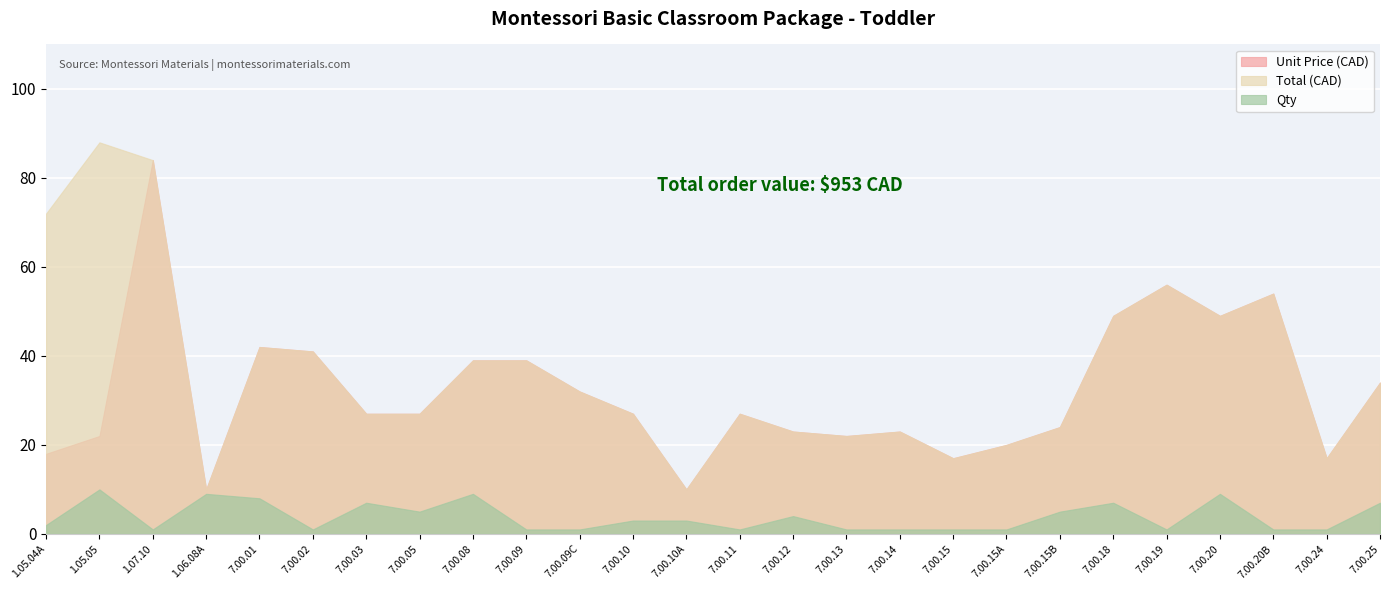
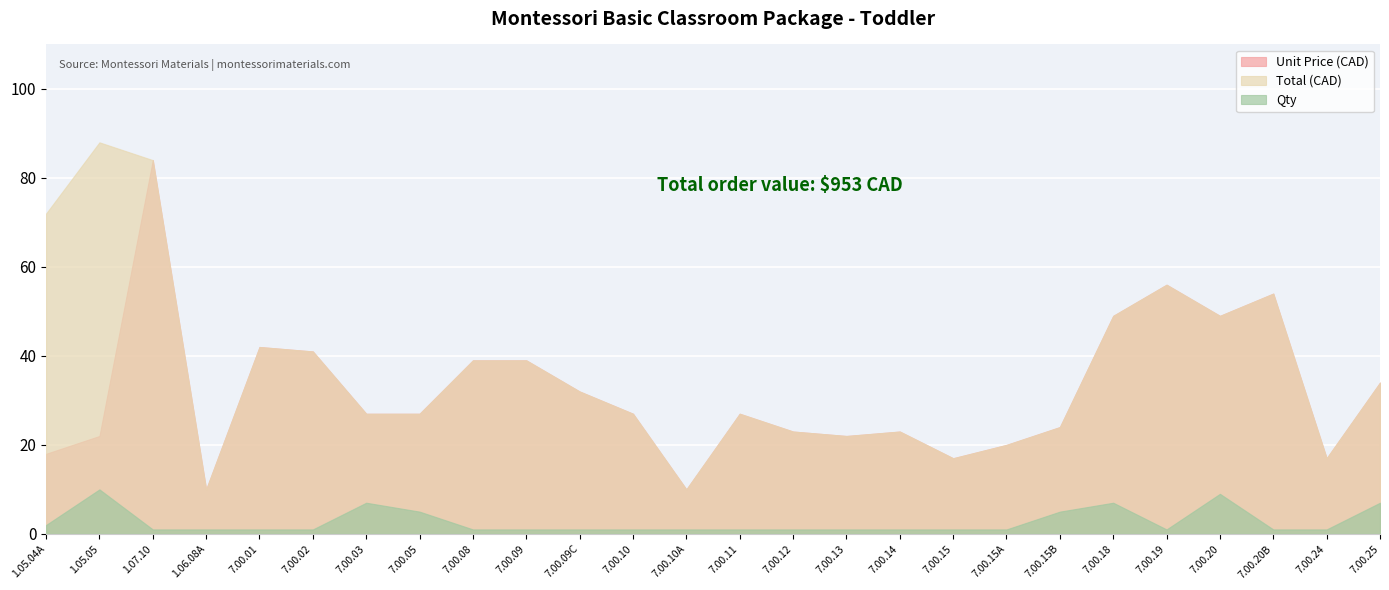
Qty, 1.06.08A: 9 -> 1
Qty, 7.00.01: 8 -> 1
Qty, 7.00.08: 9 -> 1
Qty, 7.00.10: 3 -> 1
Qty, 7.00.10A: 3 -> 1
Qty, 7.00.12: 4 -> 1
